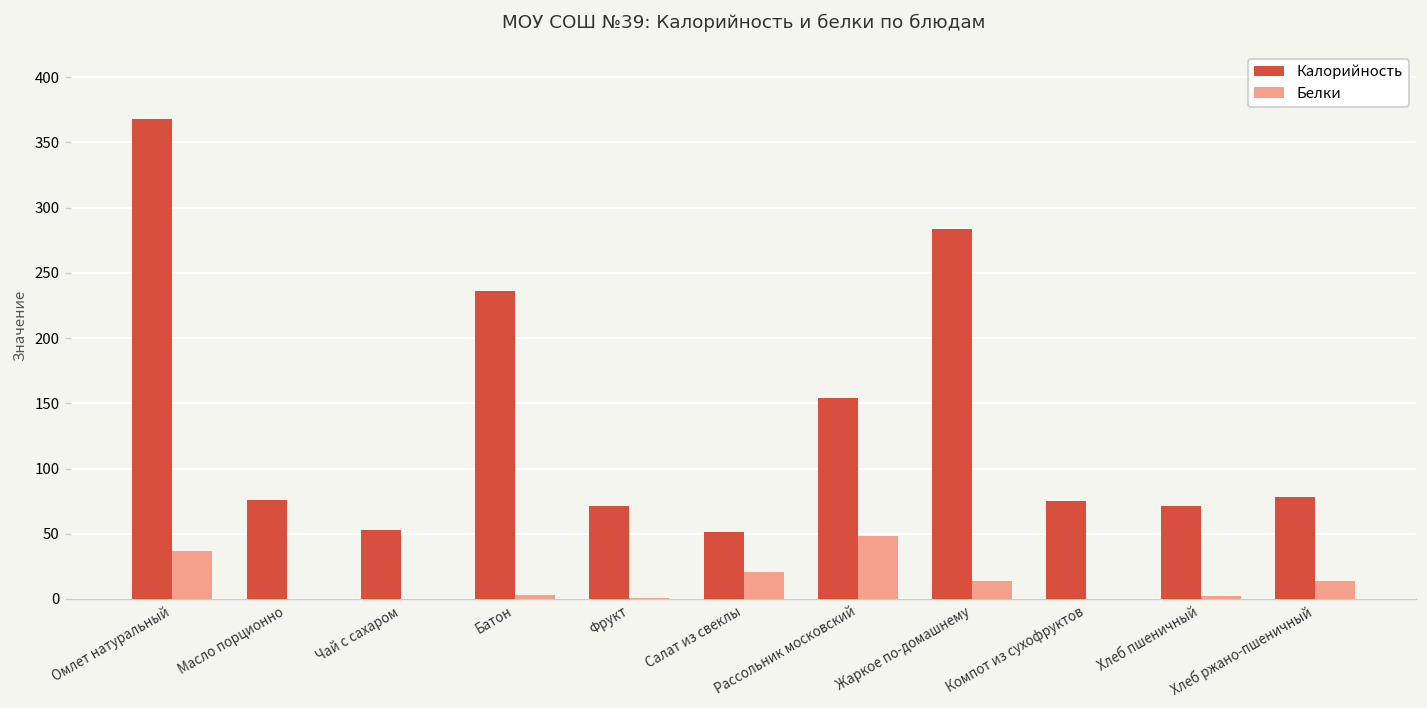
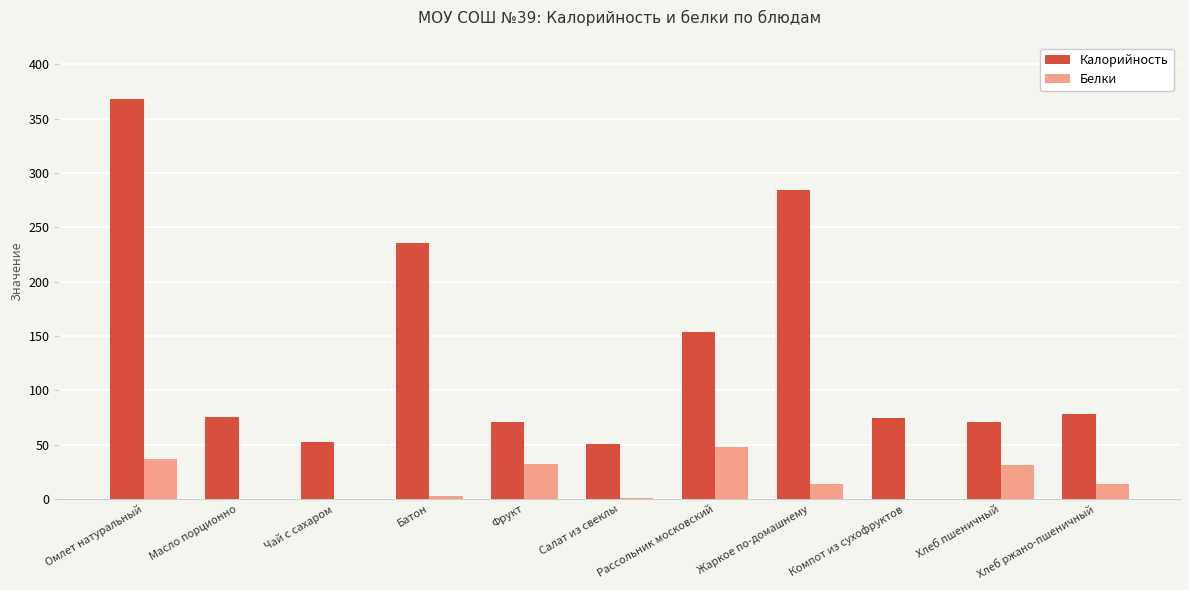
Белки, Фрукт: 1 -> 32
Белки, Салат из свеклы: 21 -> 1
Белки, Хлеб пшеничный: 2 -> 31
